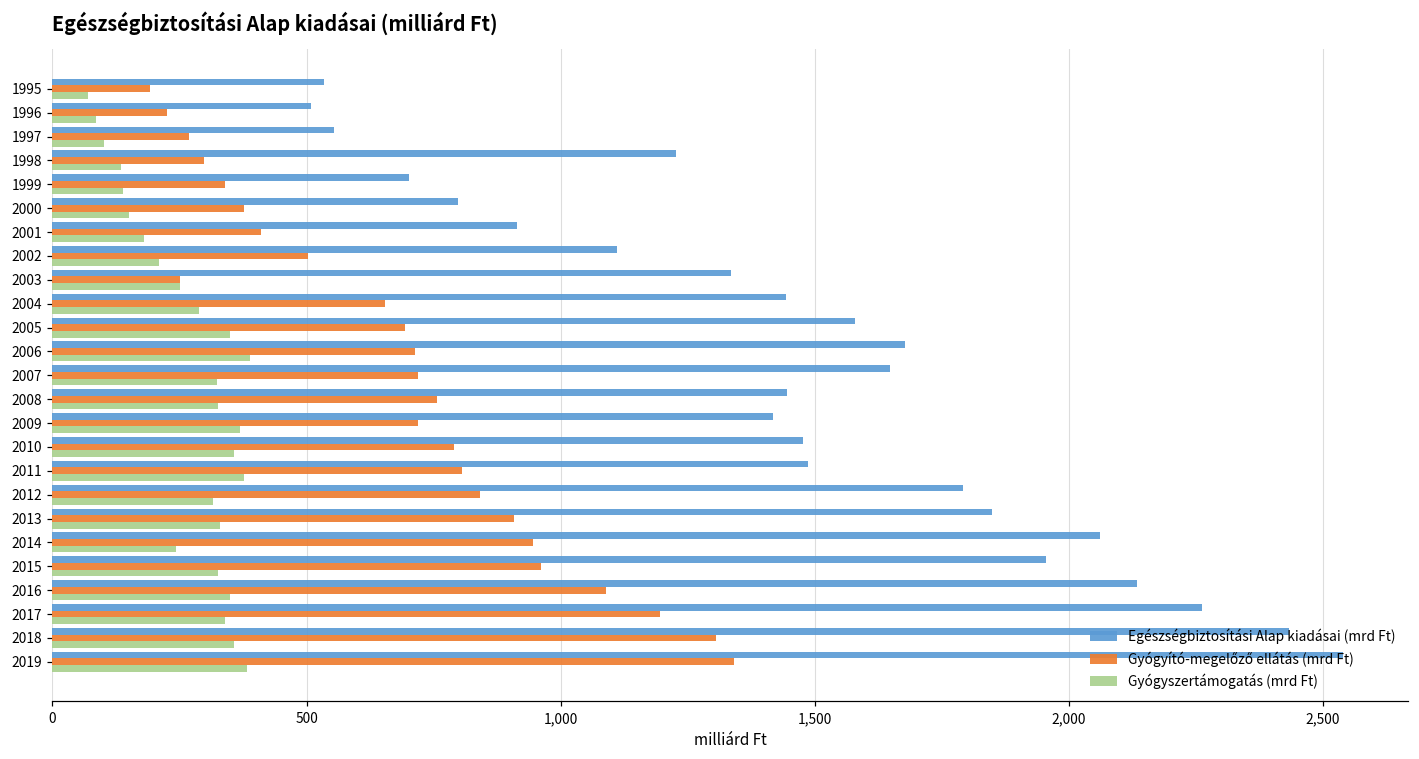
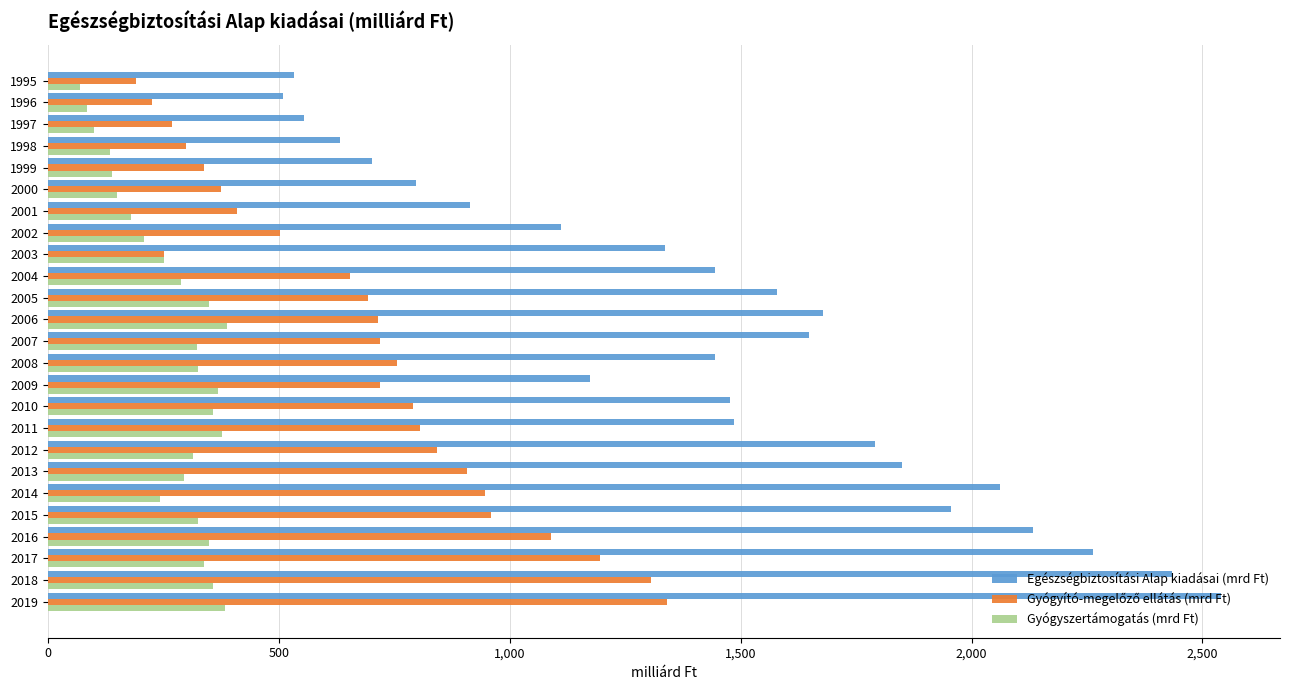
Egészségbiztosítási Alap kiadásai (mrd Ft), 1998: 1,230 -> 630
Egészségbiztosítási Alap kiadásai (mrd Ft), 2009: 1,420 -> 1,170
Gyógyszertámogatás (mrd Ft), 2013: 330 -> 300
